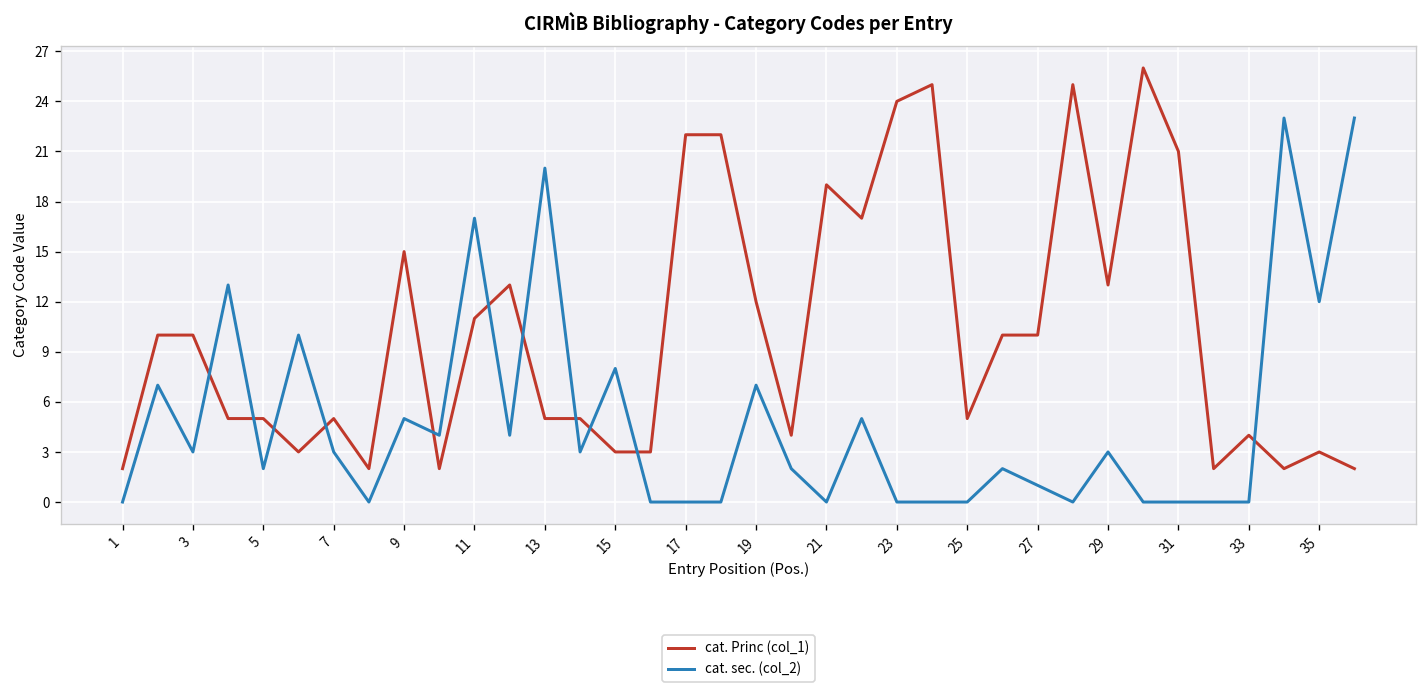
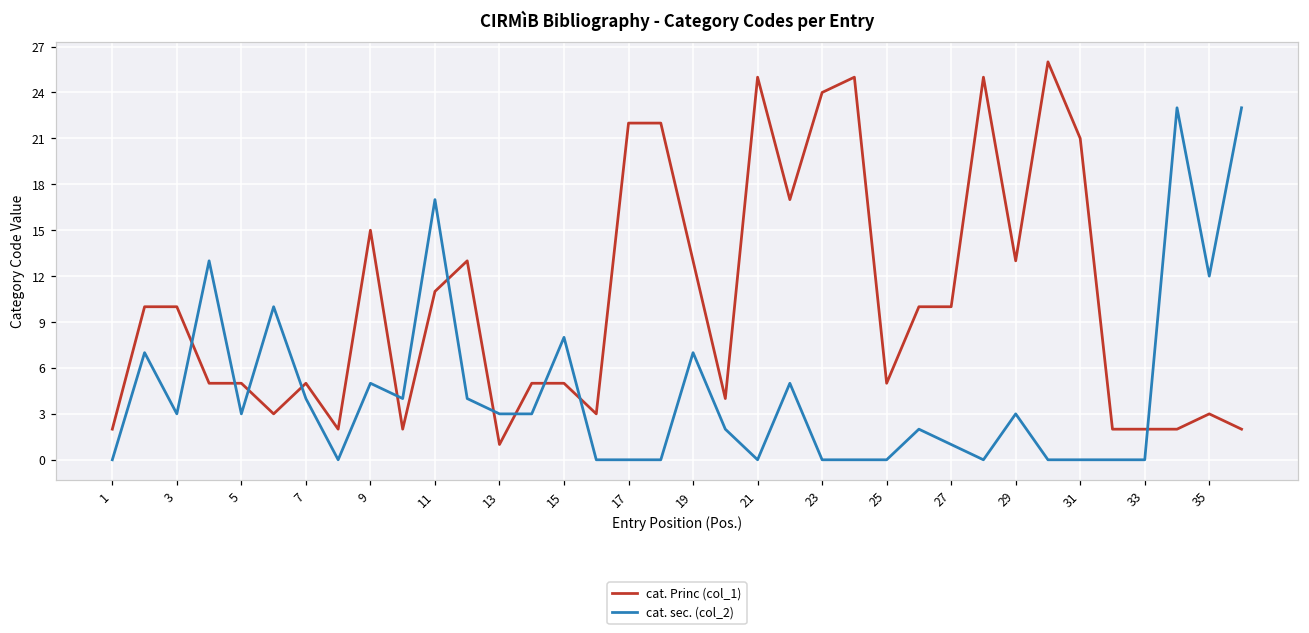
cat. sec. (col_2), 5: 2 -> 3
cat. sec. (col_2), 7: 3 -> 4
cat. Princ (col_1), 13: 5 -> 1
cat. sec. (col_2), 13: 20 -> 3
cat. Princ (col_1), 15: 3 -> 5
cat. Princ (col_1), 19: 12 -> 13
cat. Princ (col_1), 21: 19 -> 25
cat. Princ (col_1), 33: 4 -> 2
